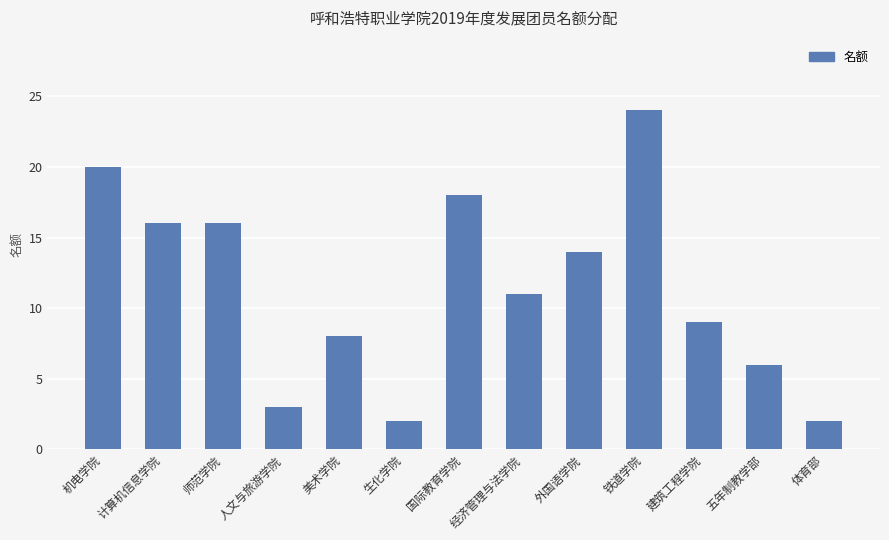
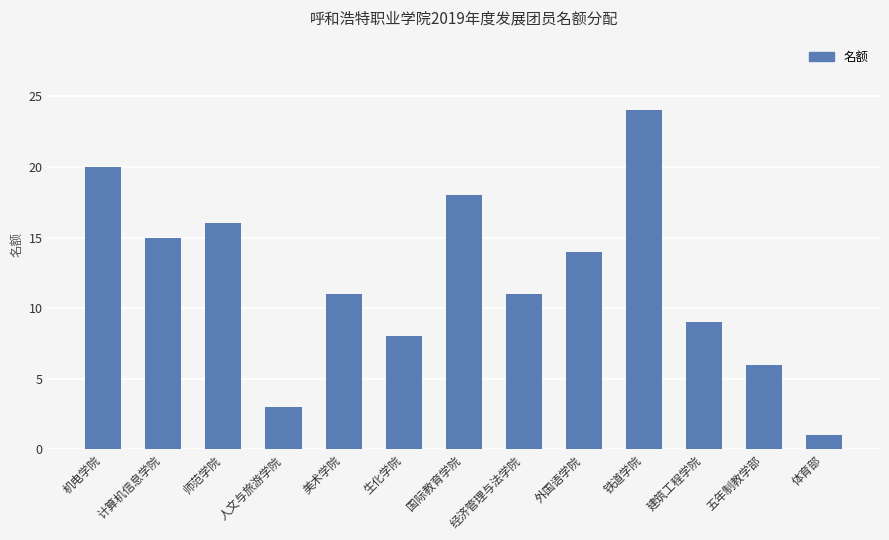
计算机信息学院: 16 -> 15
美术学院: 8 -> 11
生化学院: 2 -> 8
体育部: 2 -> 1
